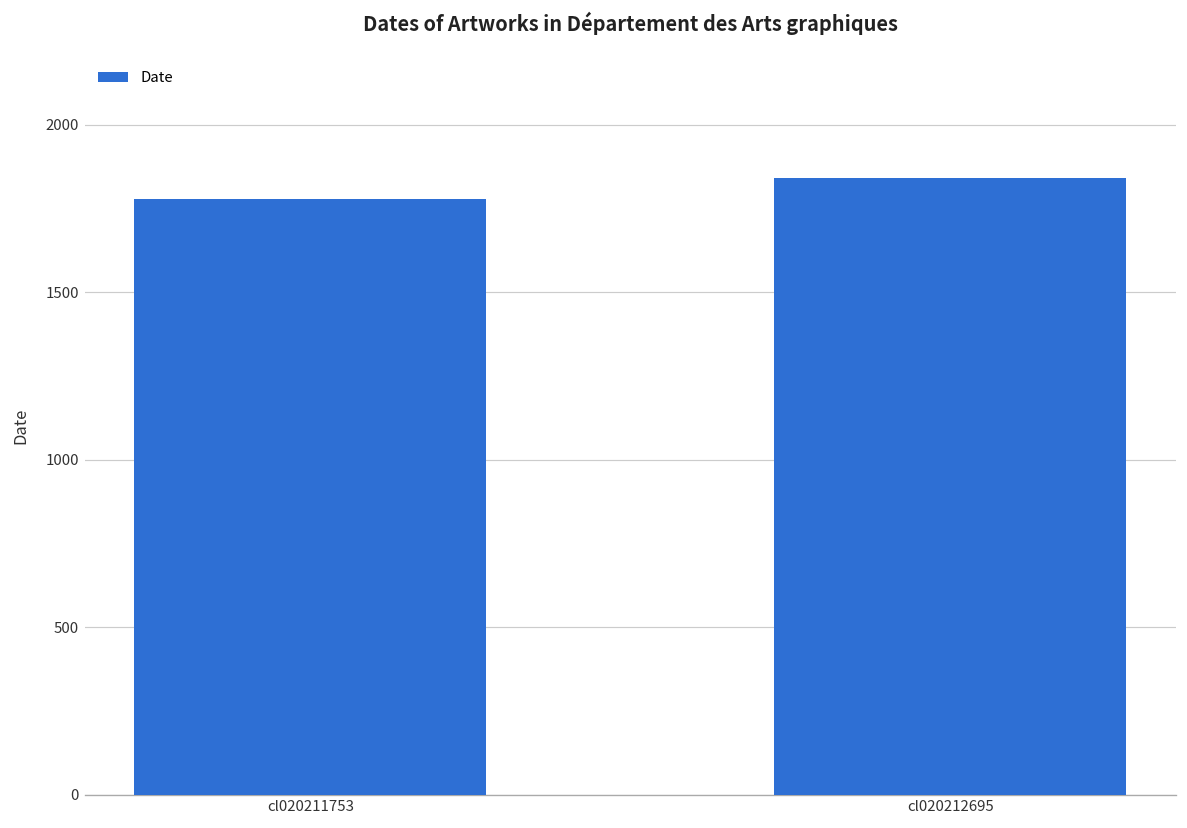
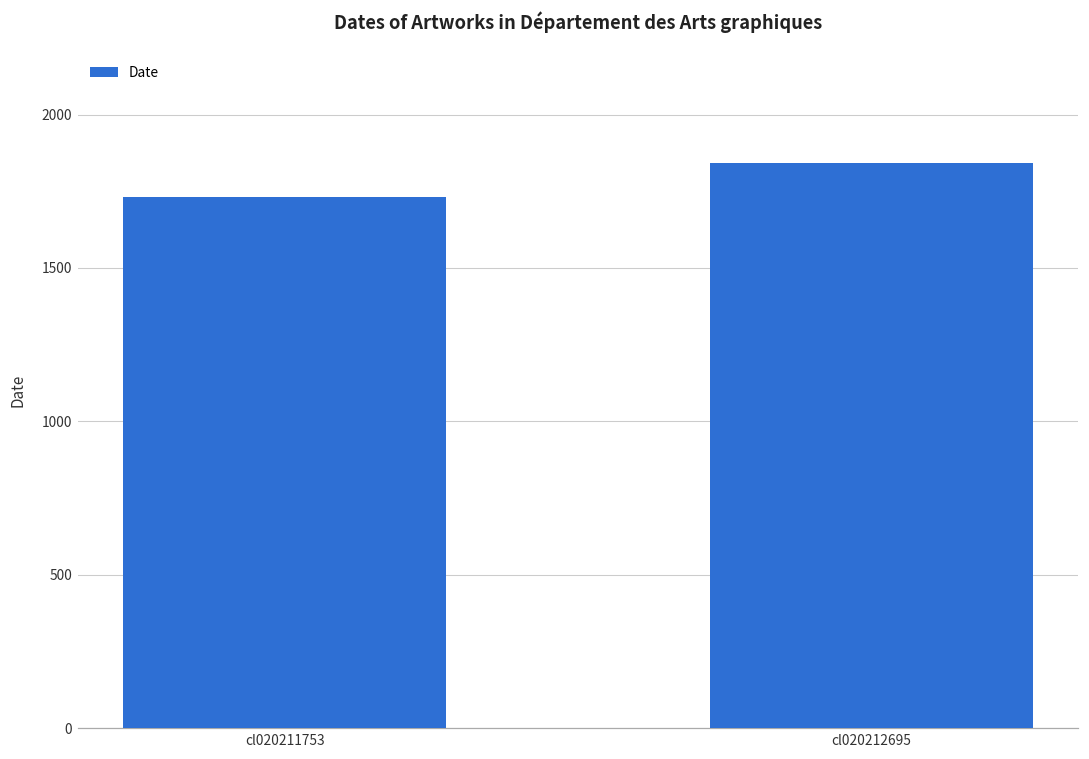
cl020211753: 1780 -> 1730
